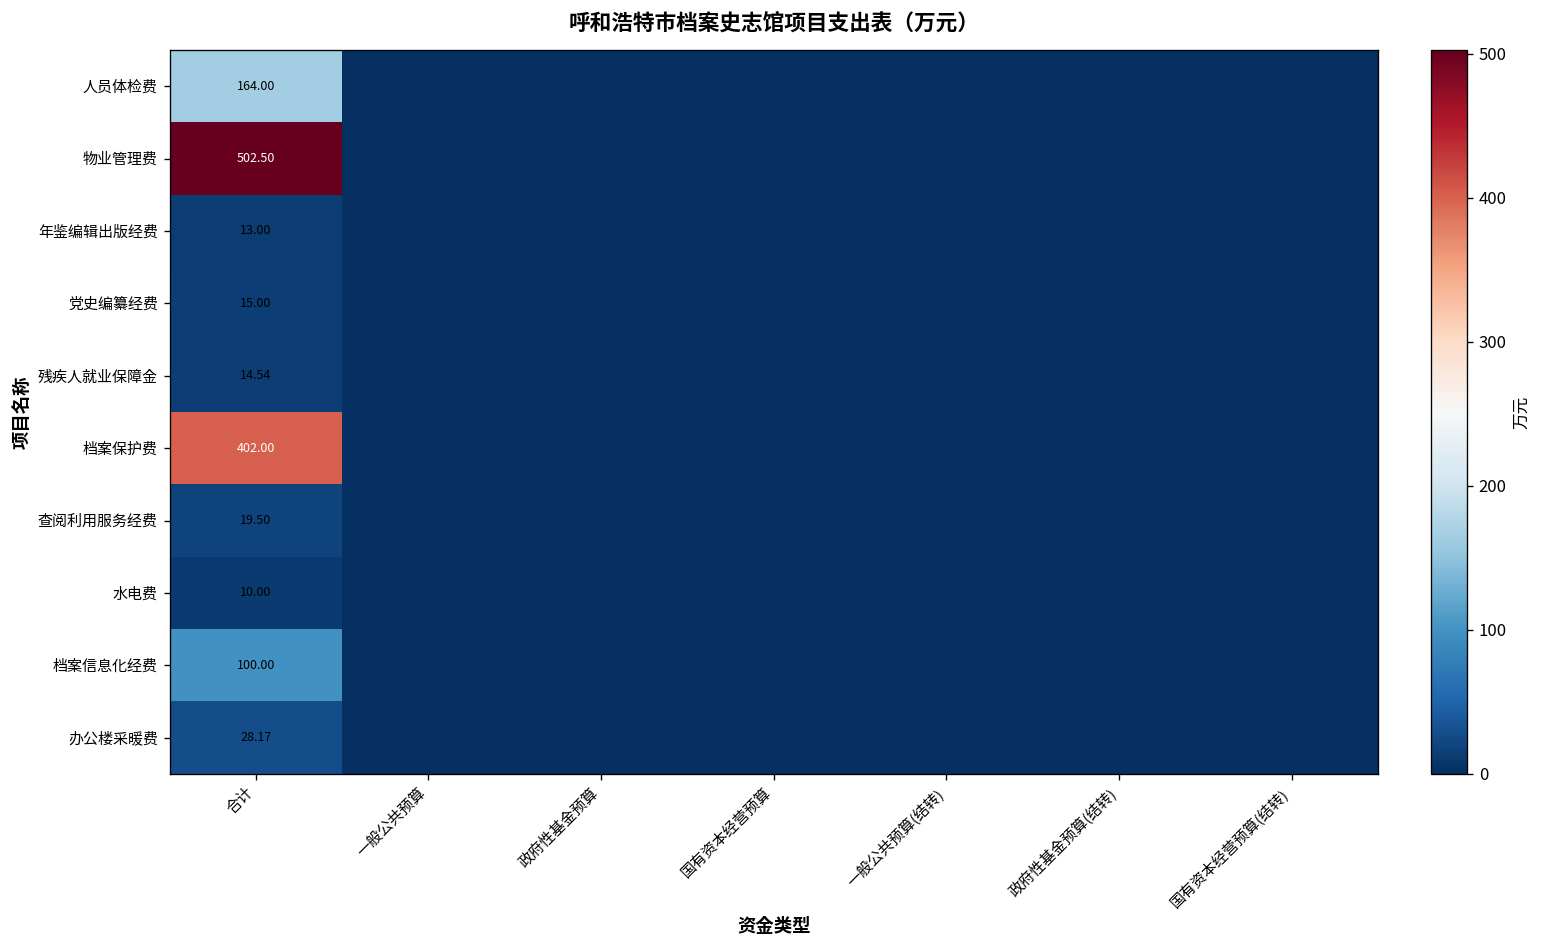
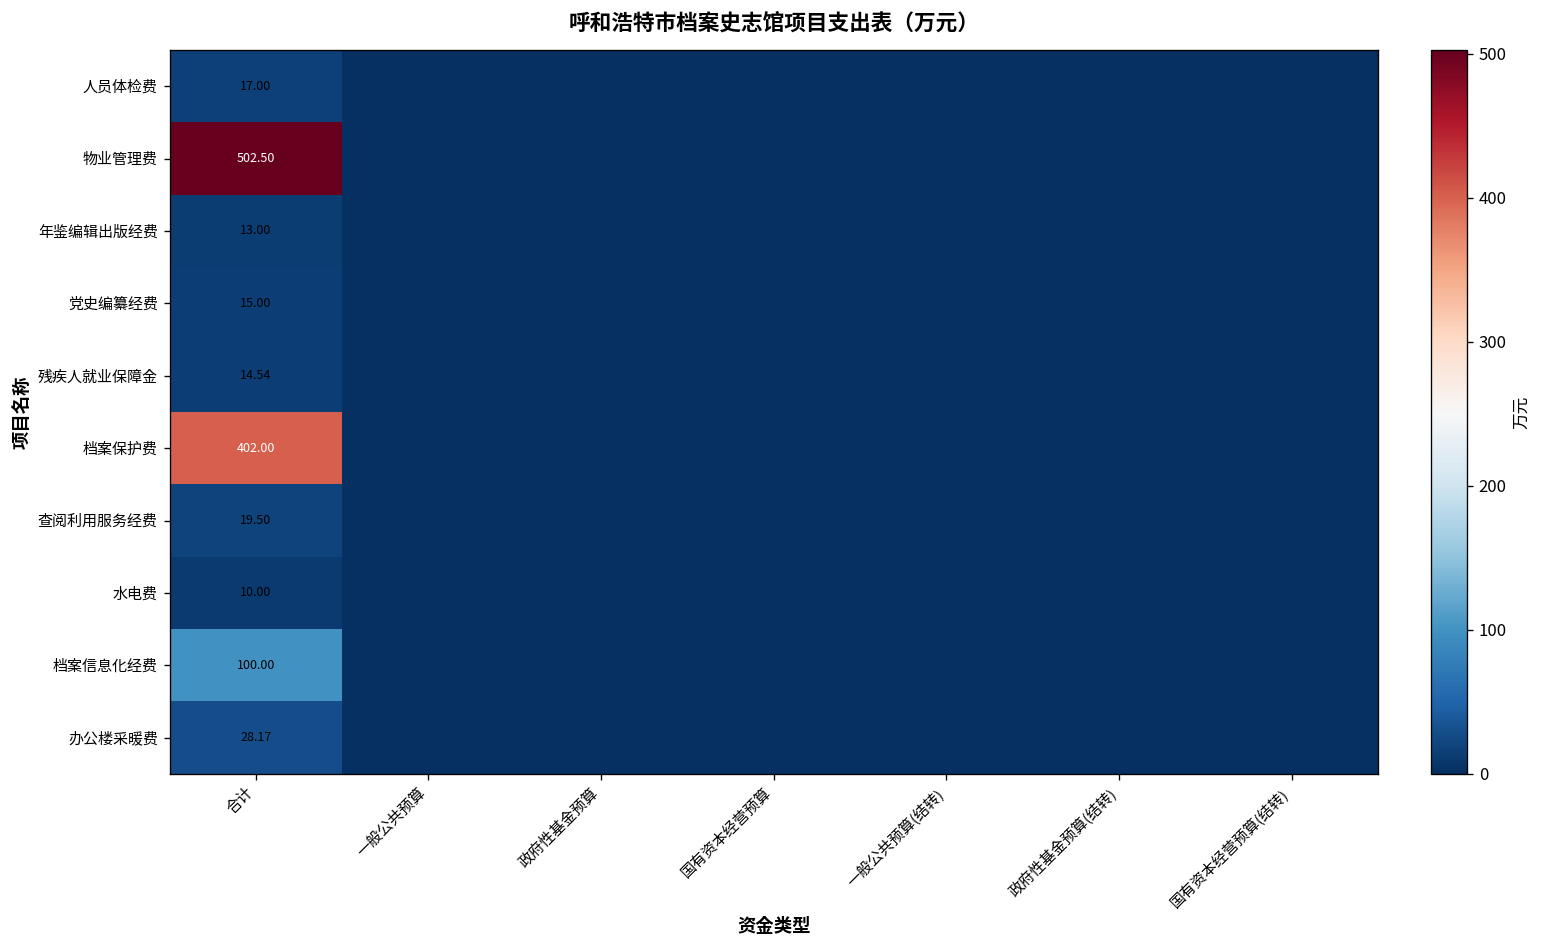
人员体检费, 合计: 164.00 -> 17.00
